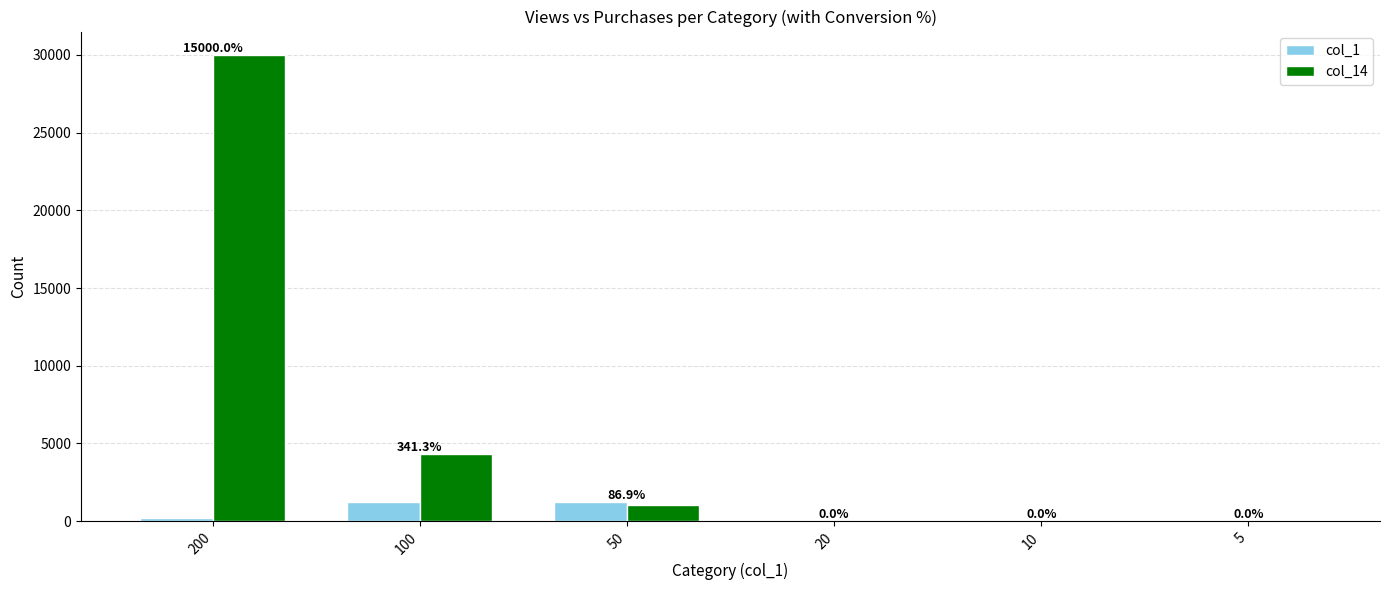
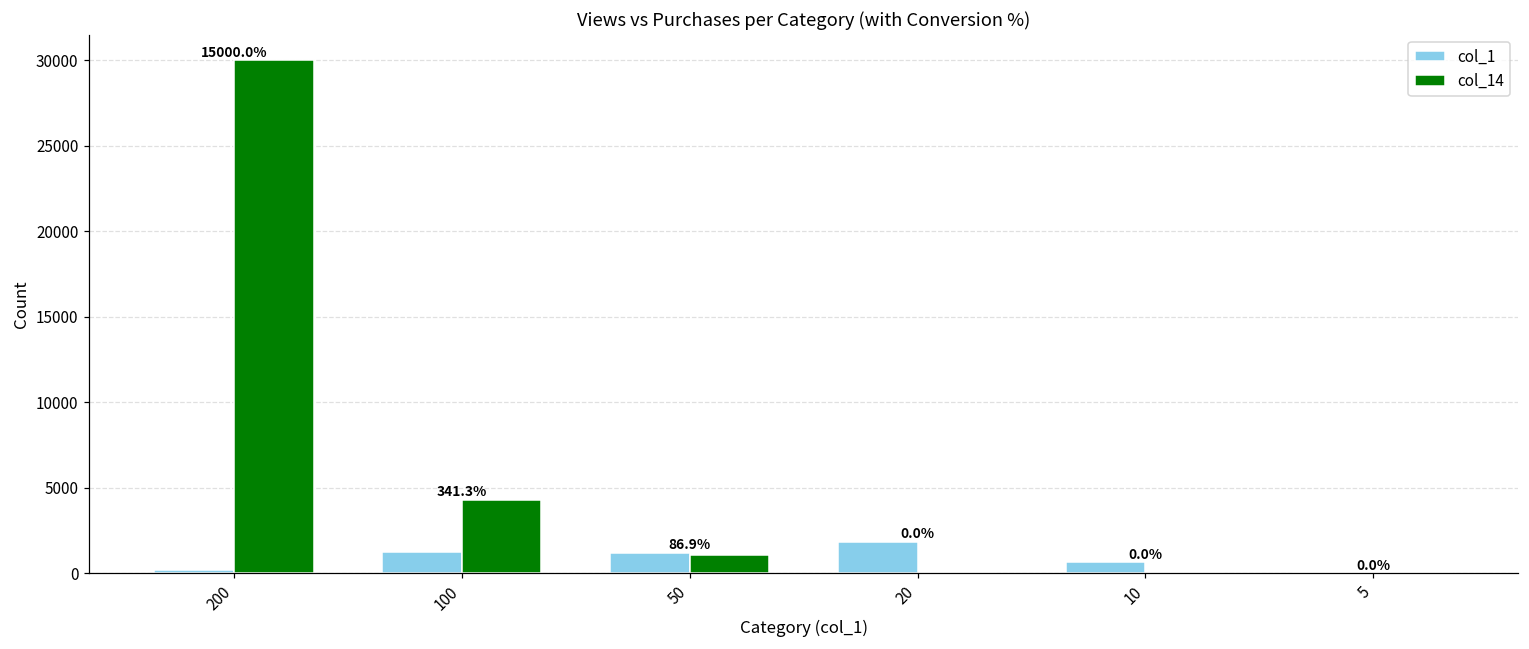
col_1, 20: 0 -> 1800
col_1, 10: 0 -> 600
